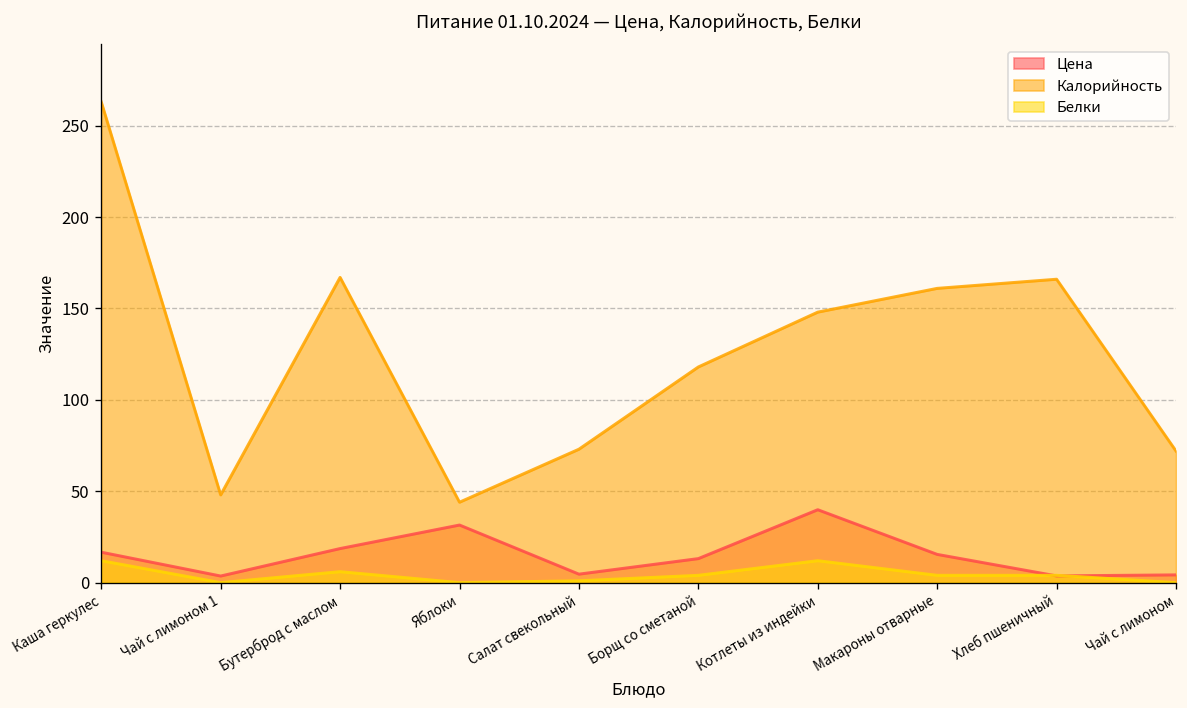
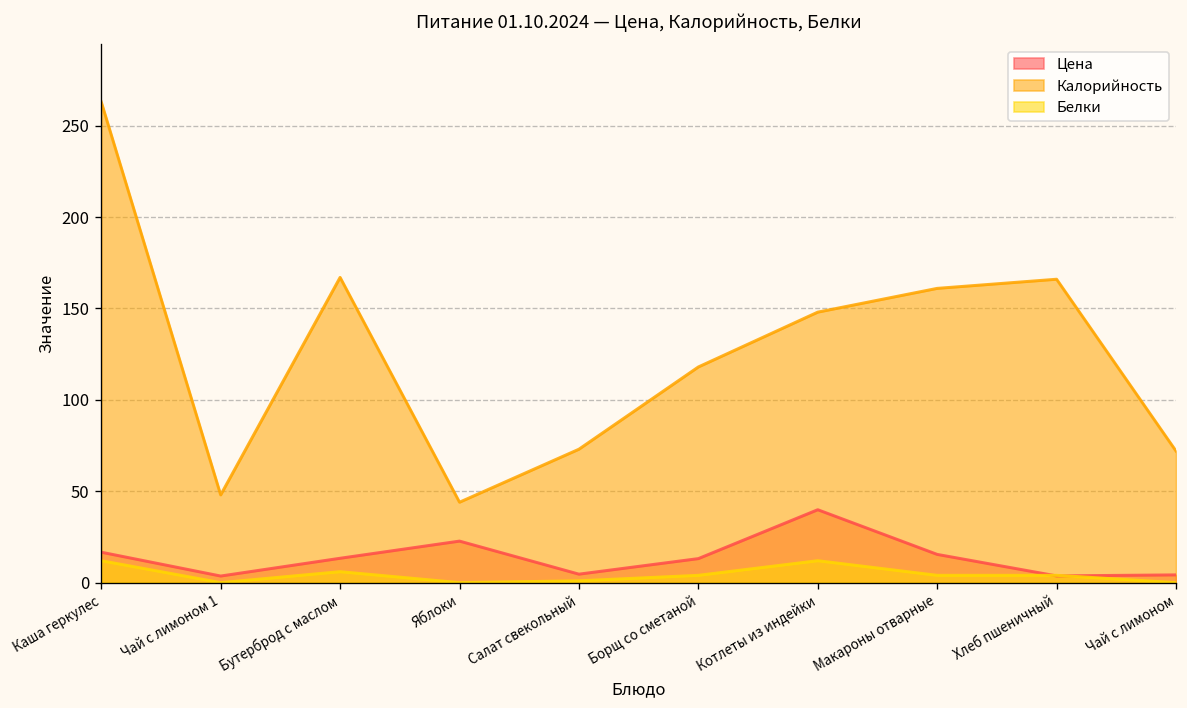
Цена, Бутерброд с маслом: 19 -> 13
Цена, Яблоки: 32 -> 23
